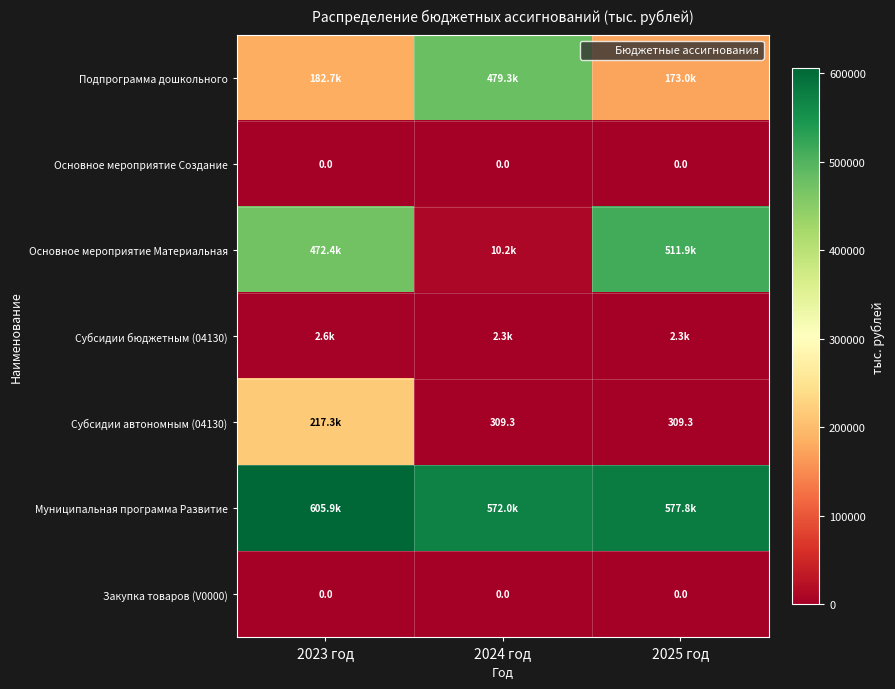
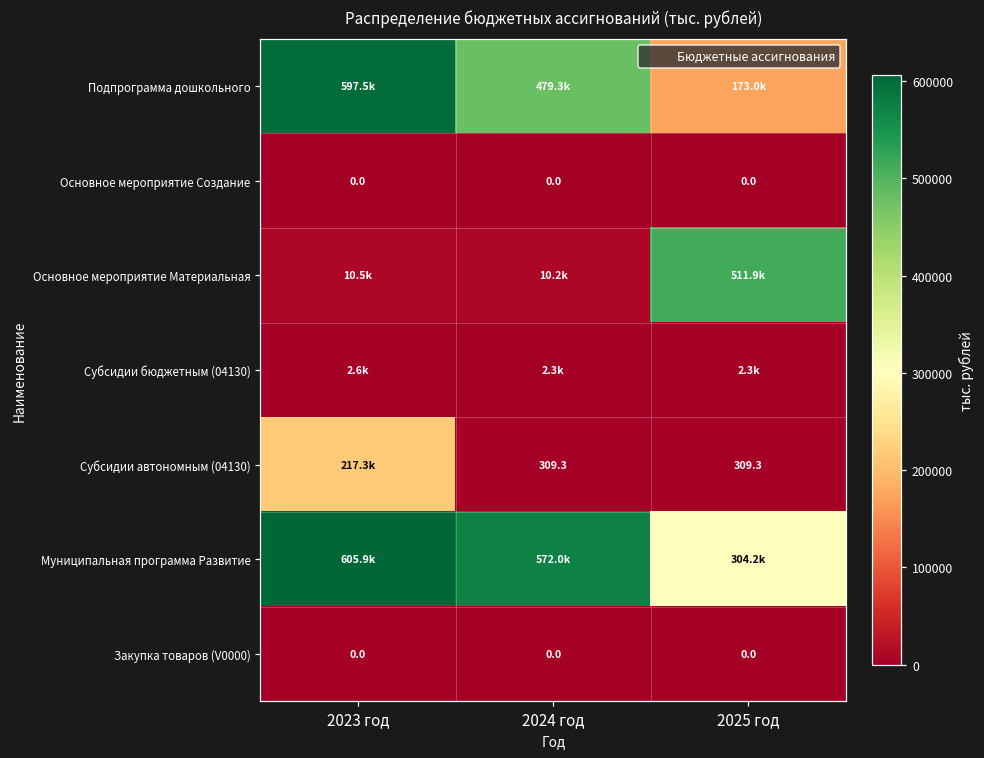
Подпрограмма дошкольного, 2023 год: 182.7k -> 597.5k
Основное мероприятие Материальная, 2023 год: 472.4k -> 10.5k
Муниципальная программа Развитие, 2025 год: 577.8k -> 304.2k
